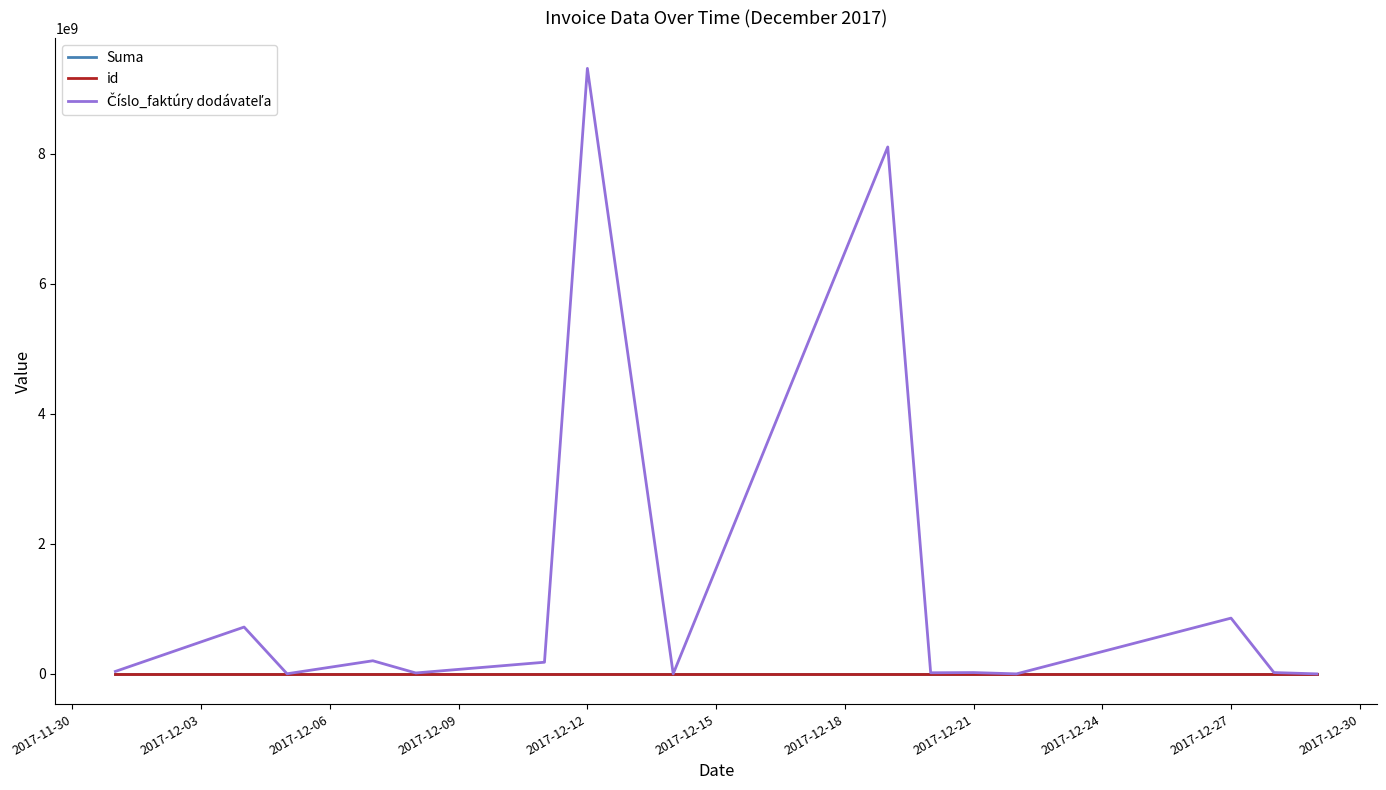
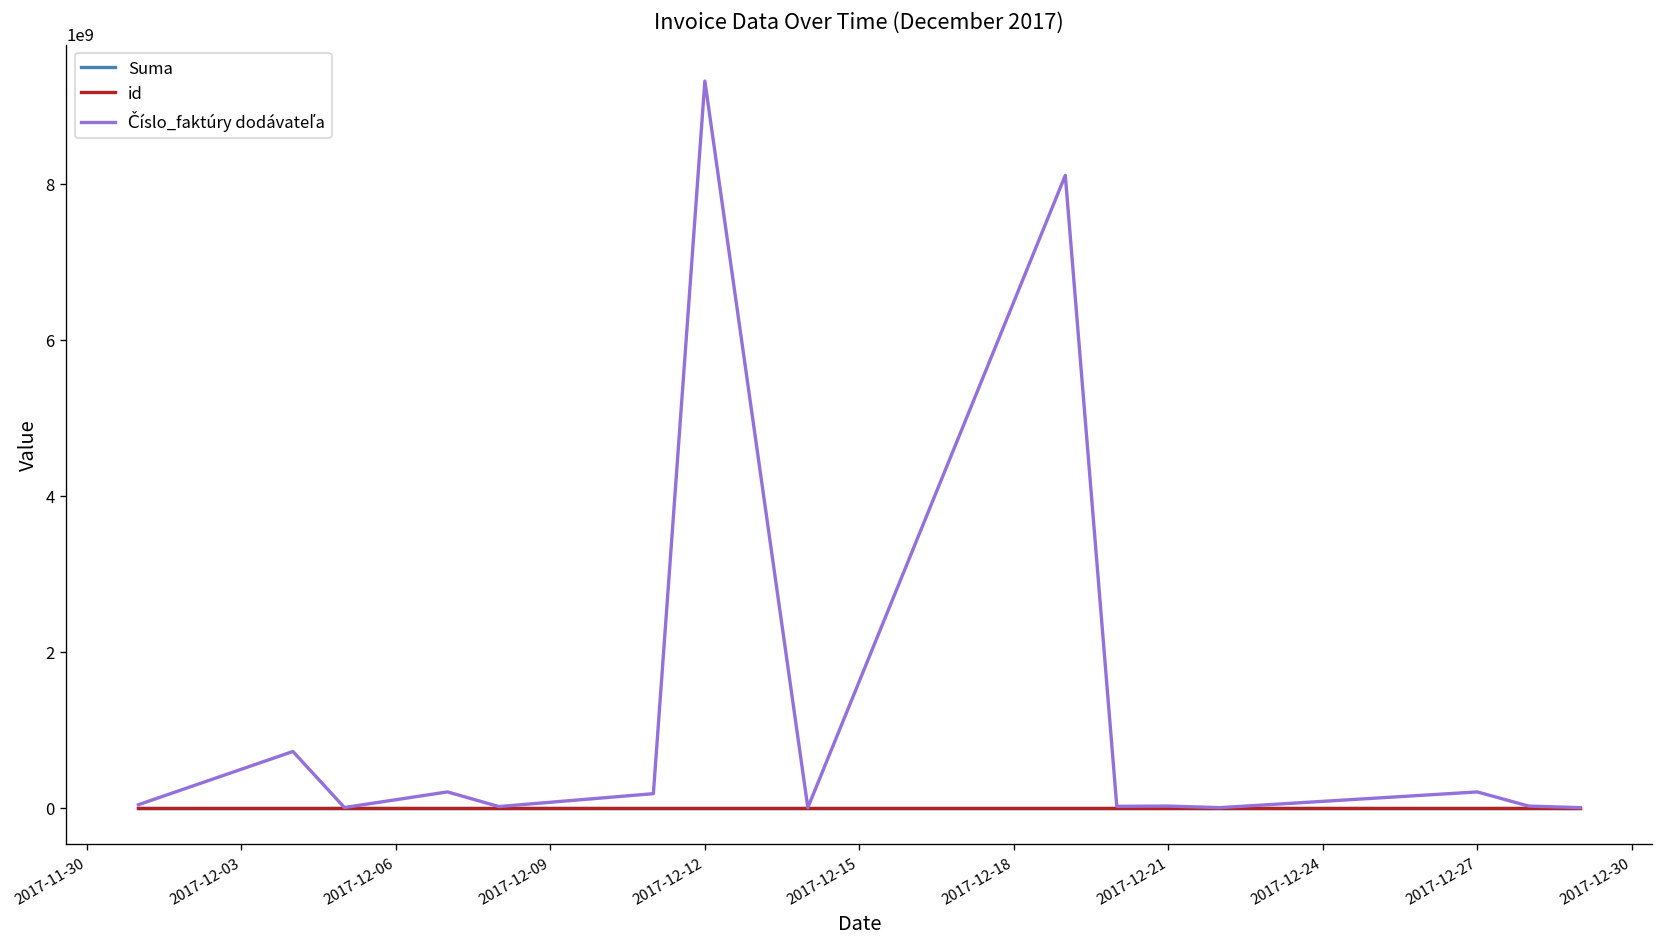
Číslo_faktúry dodávateľa, 2017-12-27: 900000000 -> 200000000
